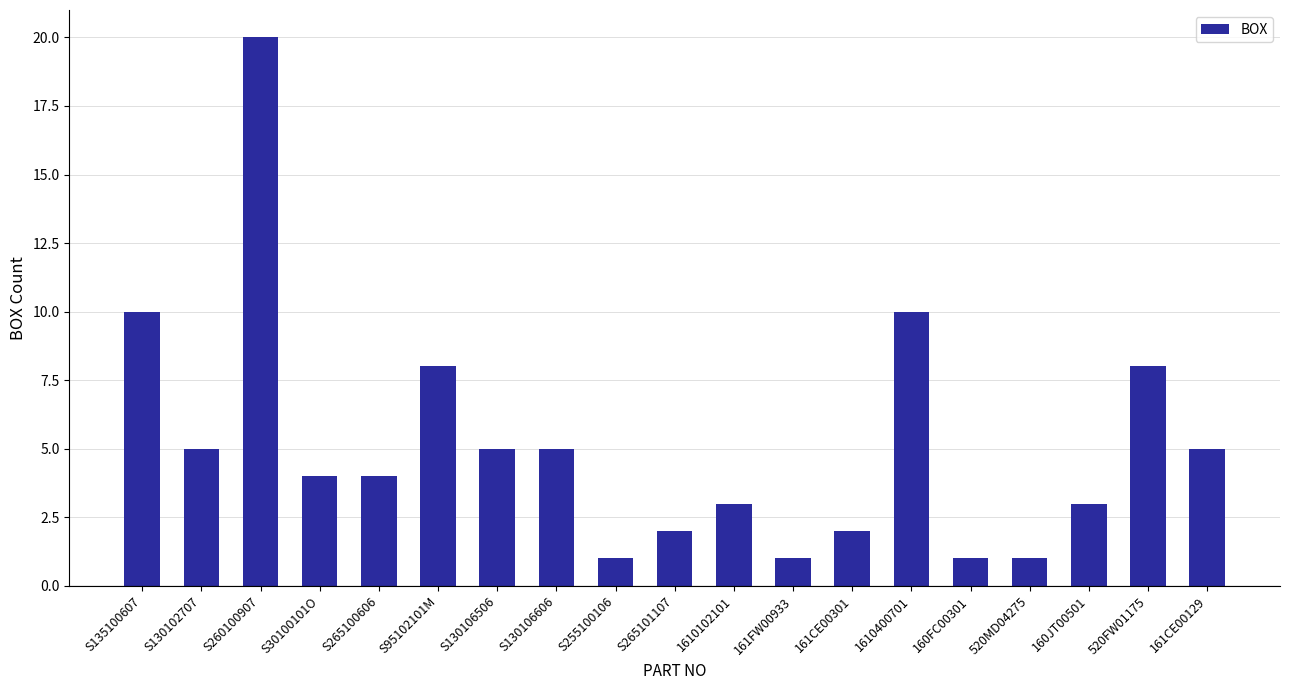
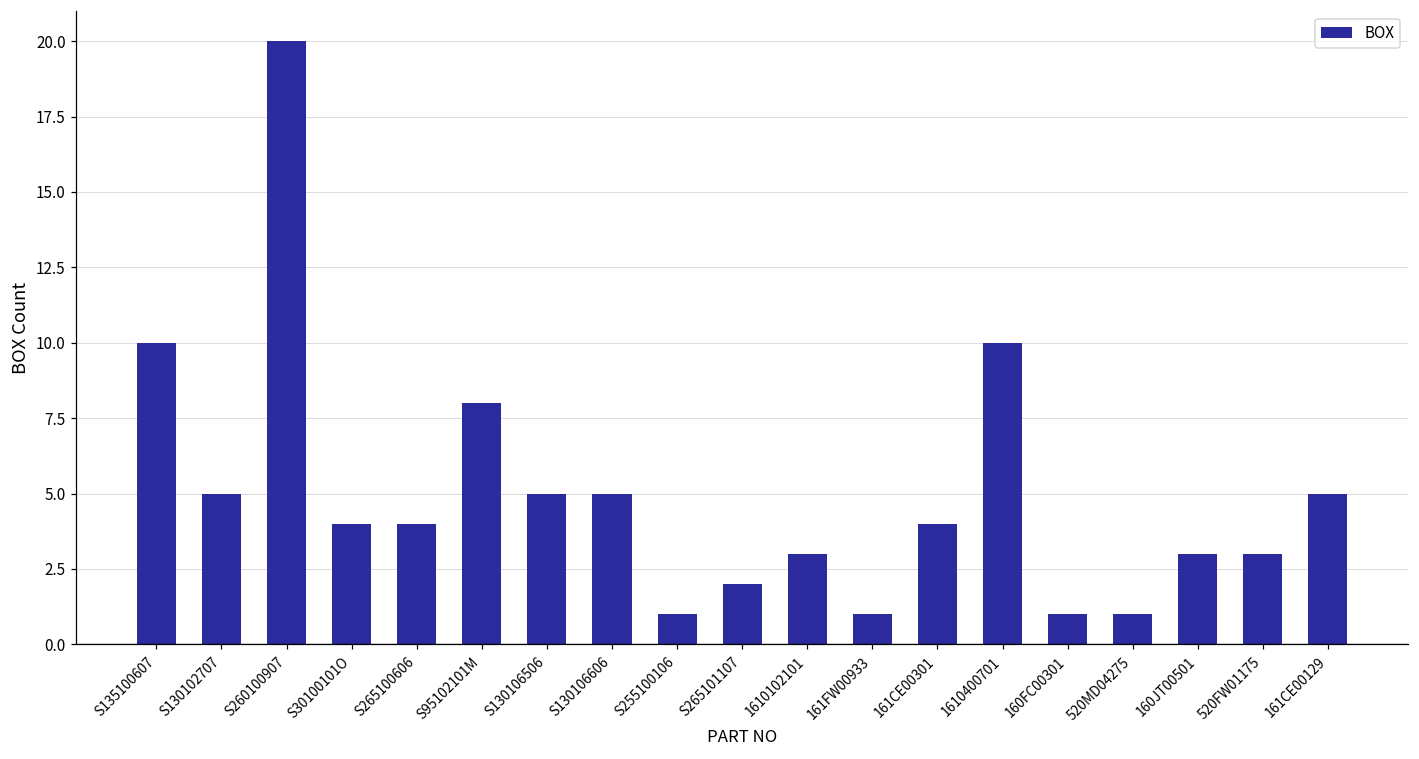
161CE00301: 2 -> 4
520FW01175: 8 -> 3
